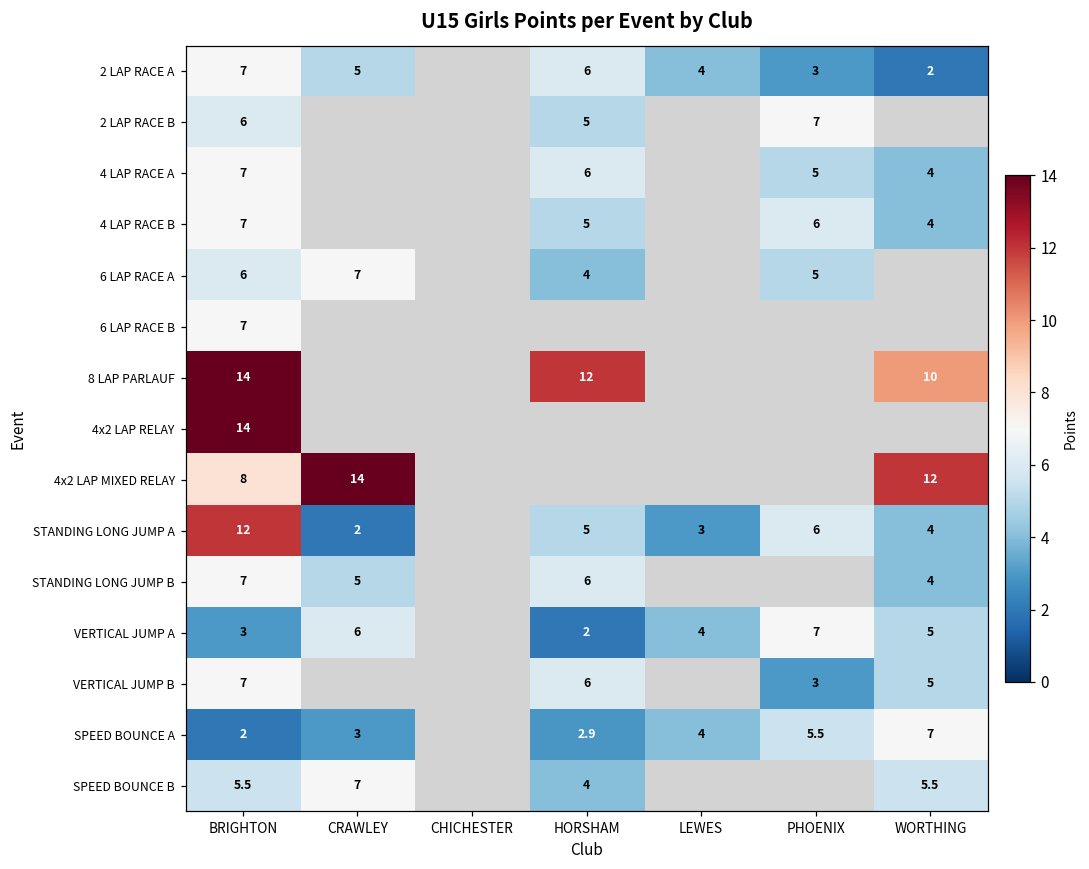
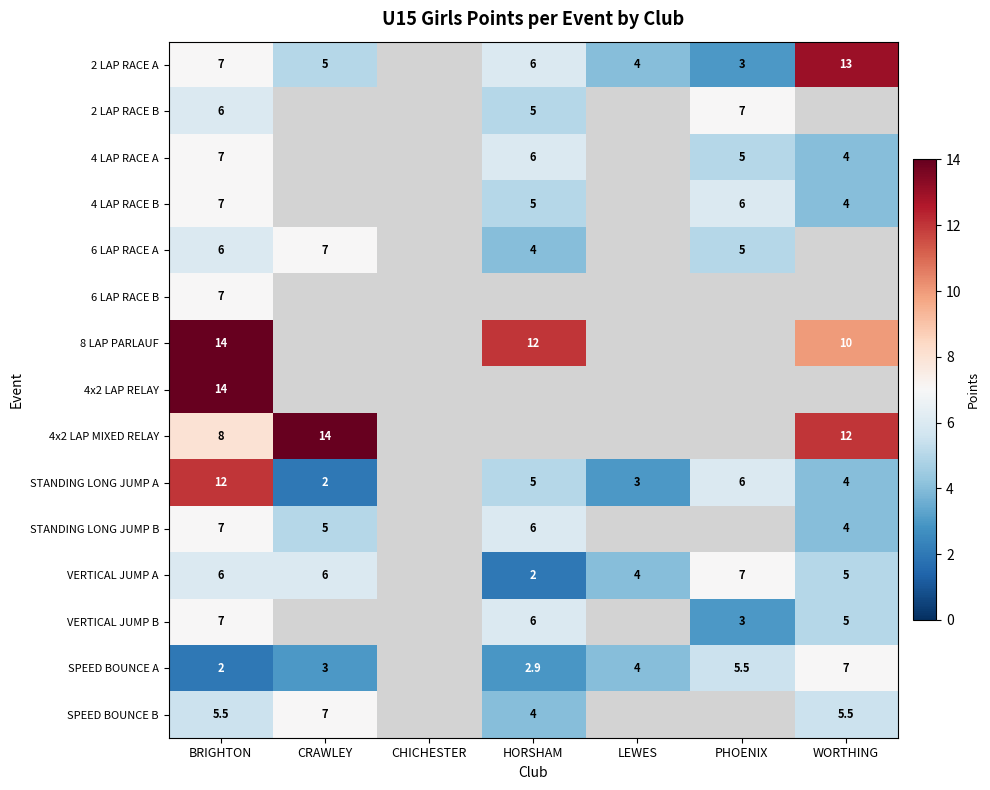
2 LAP RACE A, WORTHING: 2 -> 13
VERTICAL JUMP A, BRIGHTON: 3 -> 6
